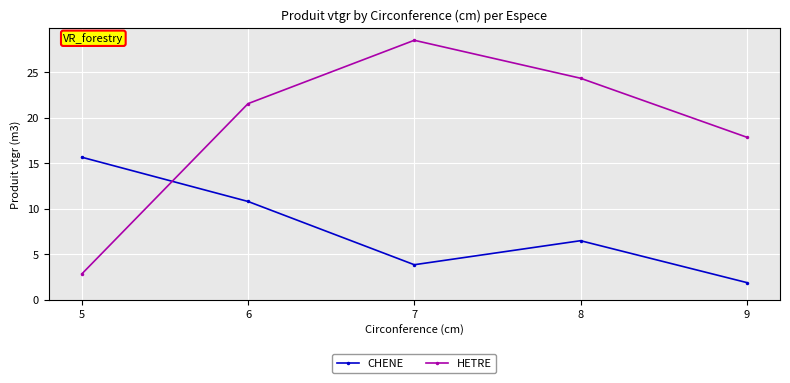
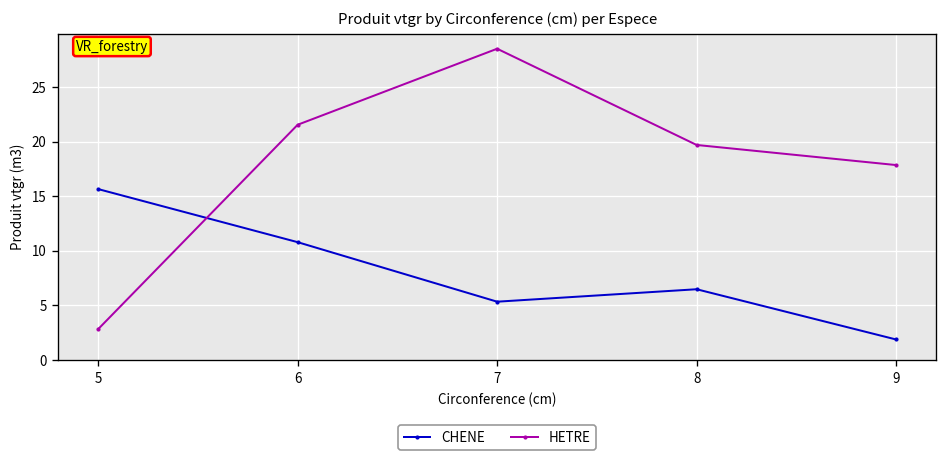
CHENE, 7: 4 -> 5
HETRE, 8: 24 -> 20
